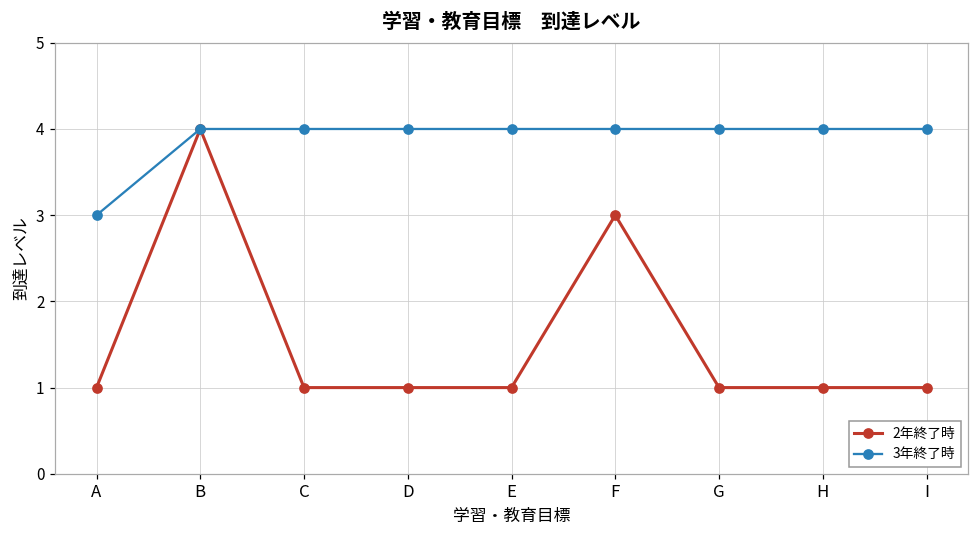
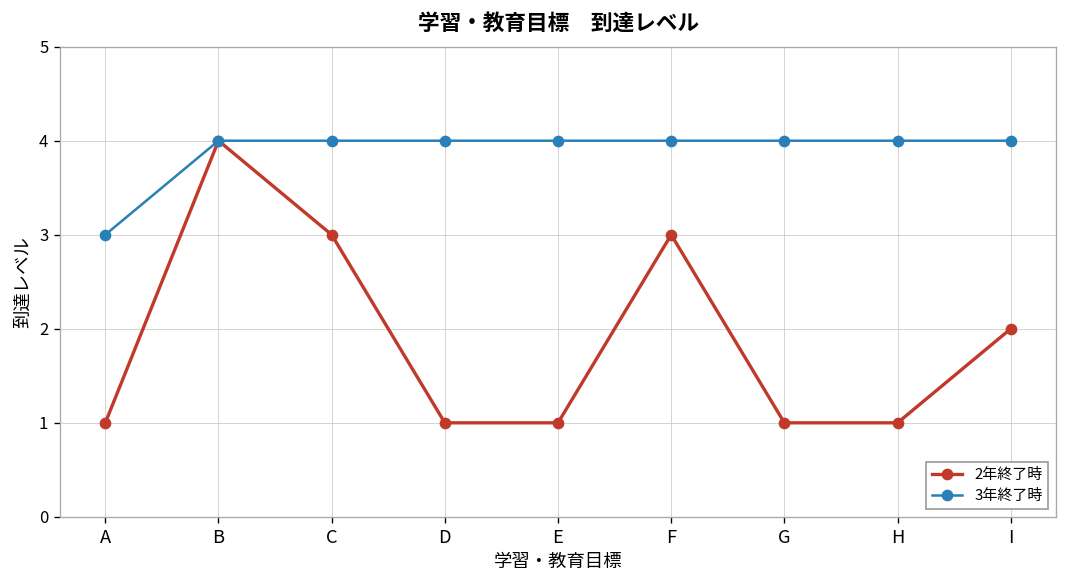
2年終了時, C: 1 -> 3
2年終了時, I: 1 -> 2
